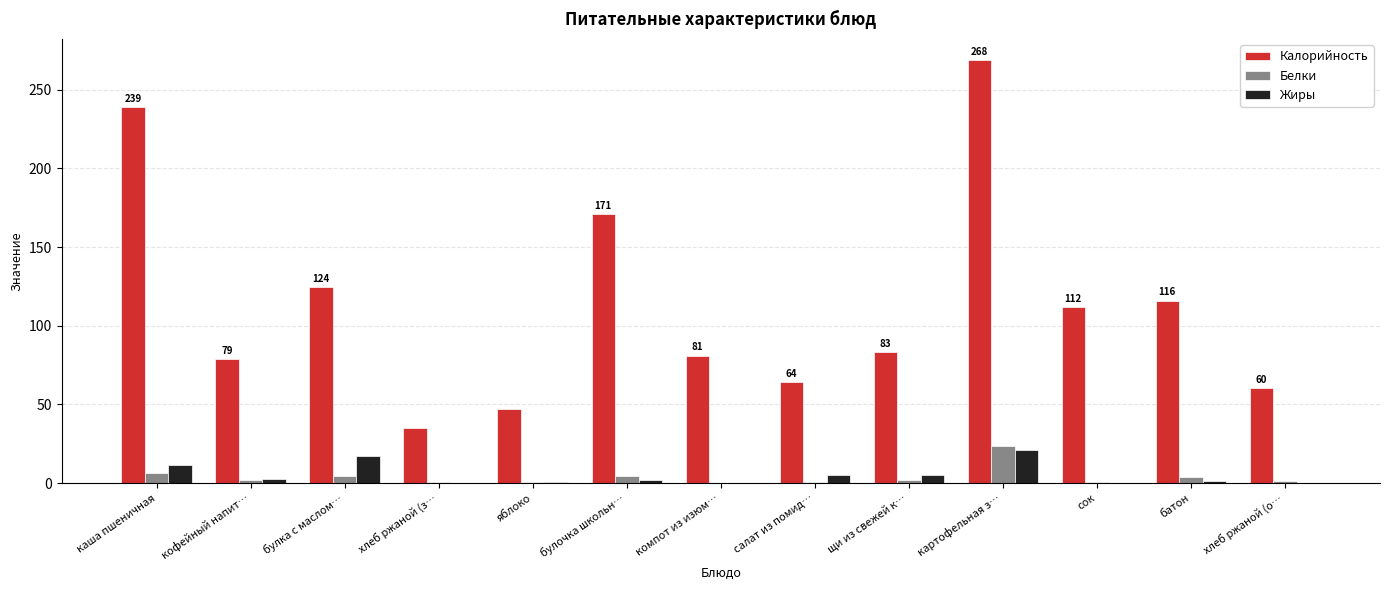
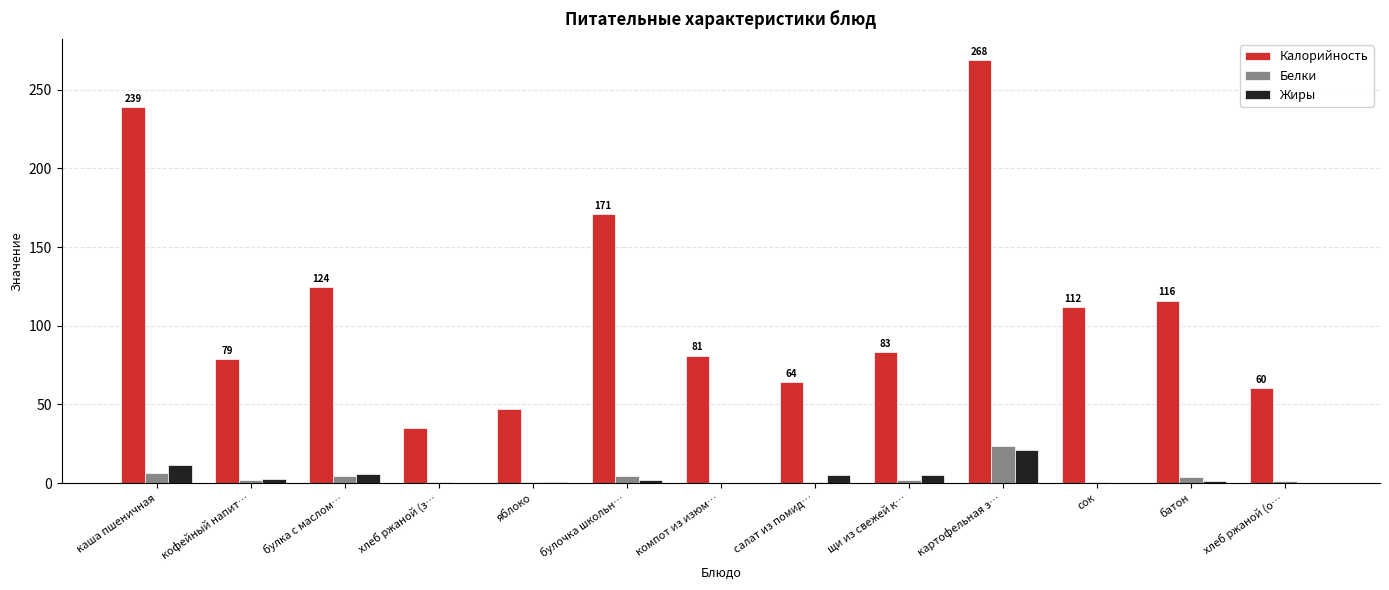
Жиры, булка с маслом…: 17 -> 6
